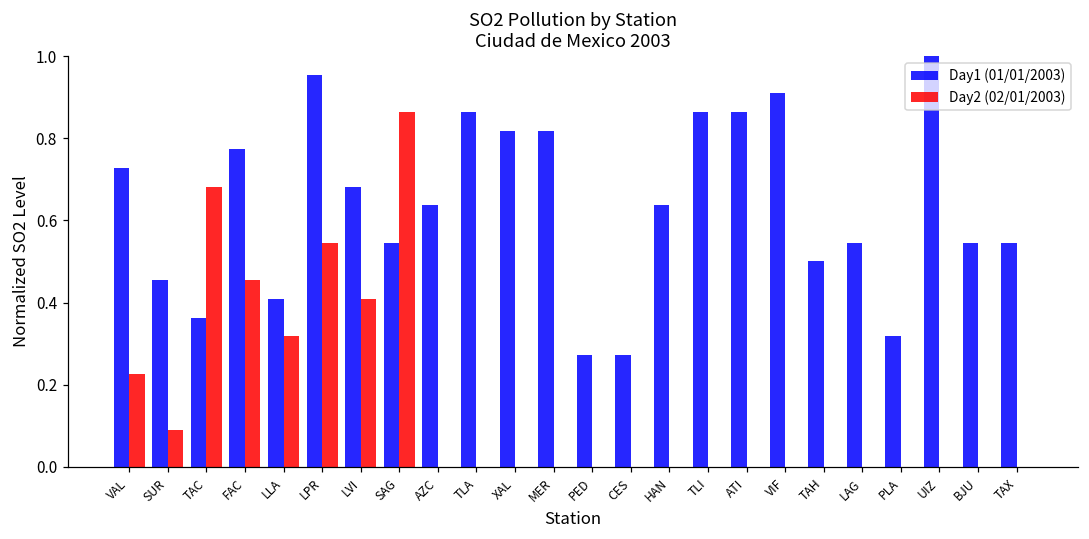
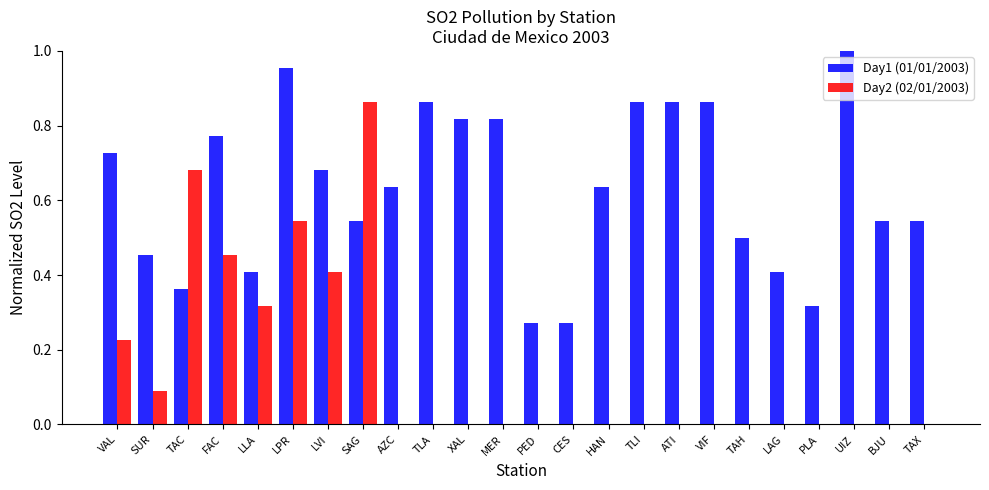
Day1 (01/01/2003), VIF: 0.91 -> 0.86
Day1 (01/01/2003), LAG: 0.55 -> 0.41
